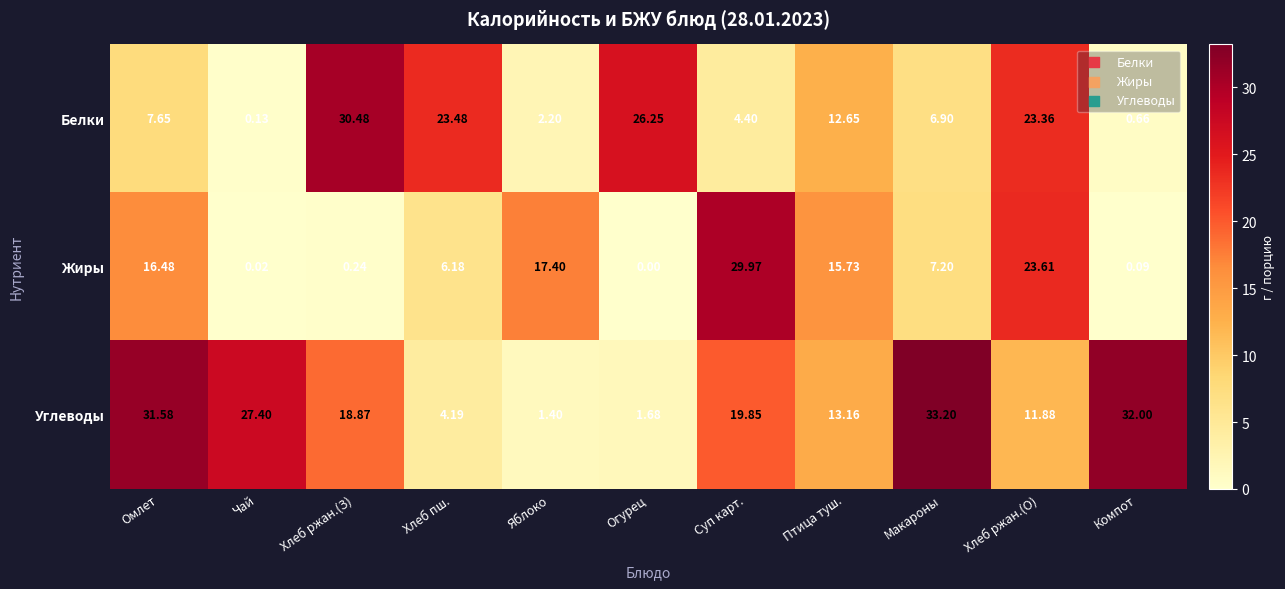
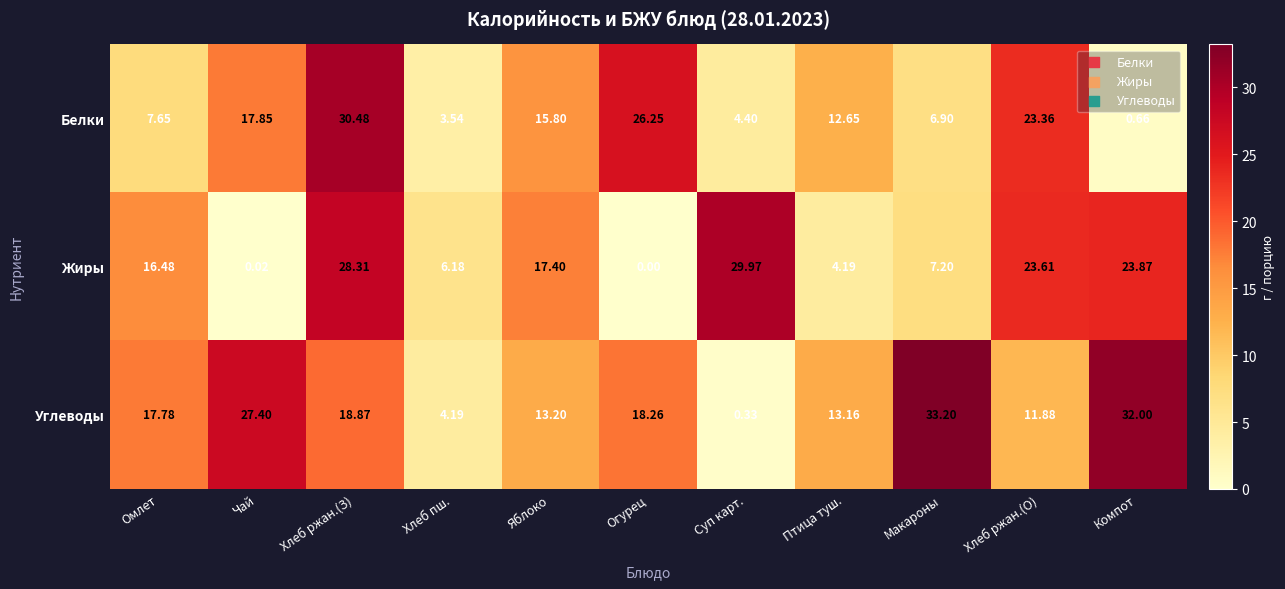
Белки, Чай: 0.13 -> 17.85
Белки, Хлеб пш.: 23.48 -> 3.54
Белки, Яблоко: 2.20 -> 15.80
Жиры, Хлеб ржан.(З): 0.24 -> 28.31
Жиры, Птица туш.: 15.73 -> 4.19
Жиры, Компот: 0.09 -> 23.87
Углеводы, Омлет: 31.58 -> 17.78
Углеводы, Яблоко: 1.40 -> 13.20
Углеводы, Огурец: 1.68 -> 18.26
Углеводы, Суп карт.: 19.85 -> 0.33
